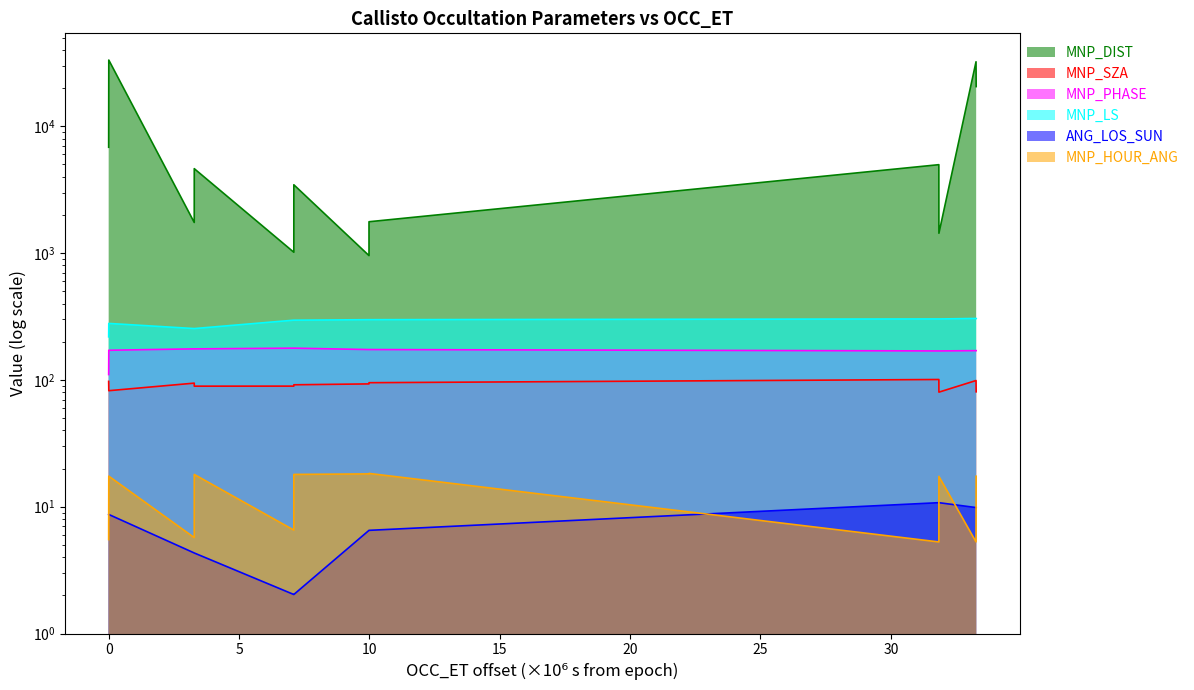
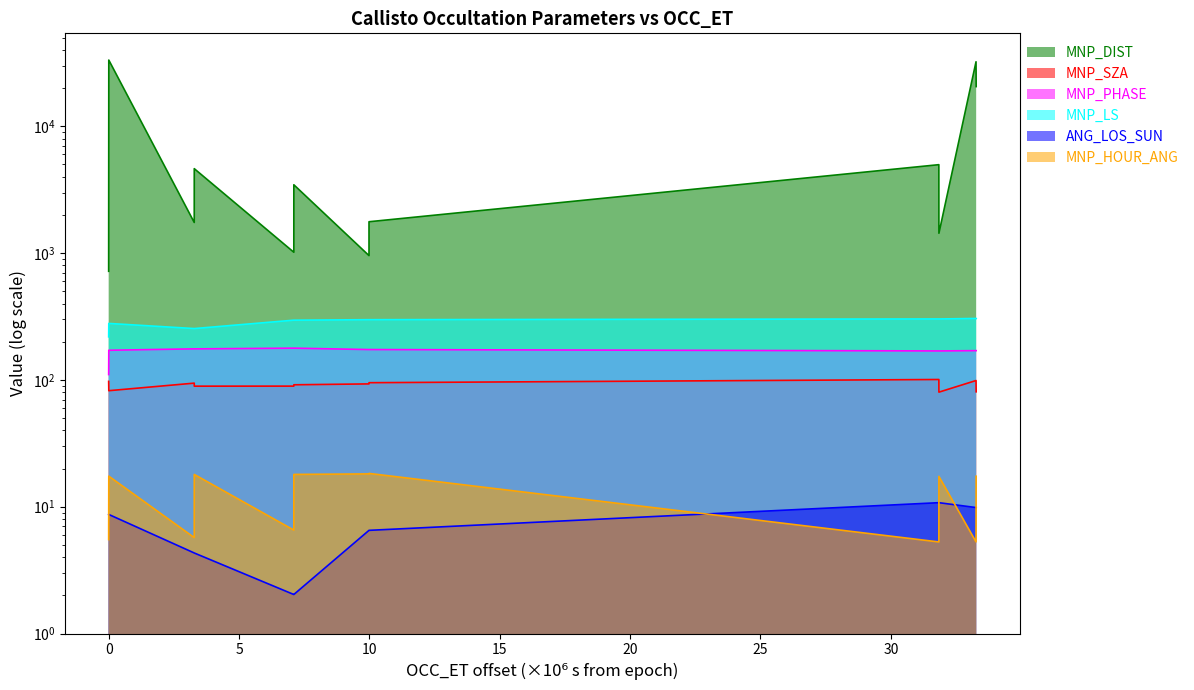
MNP_DIST, 0: 7000 -> 700
